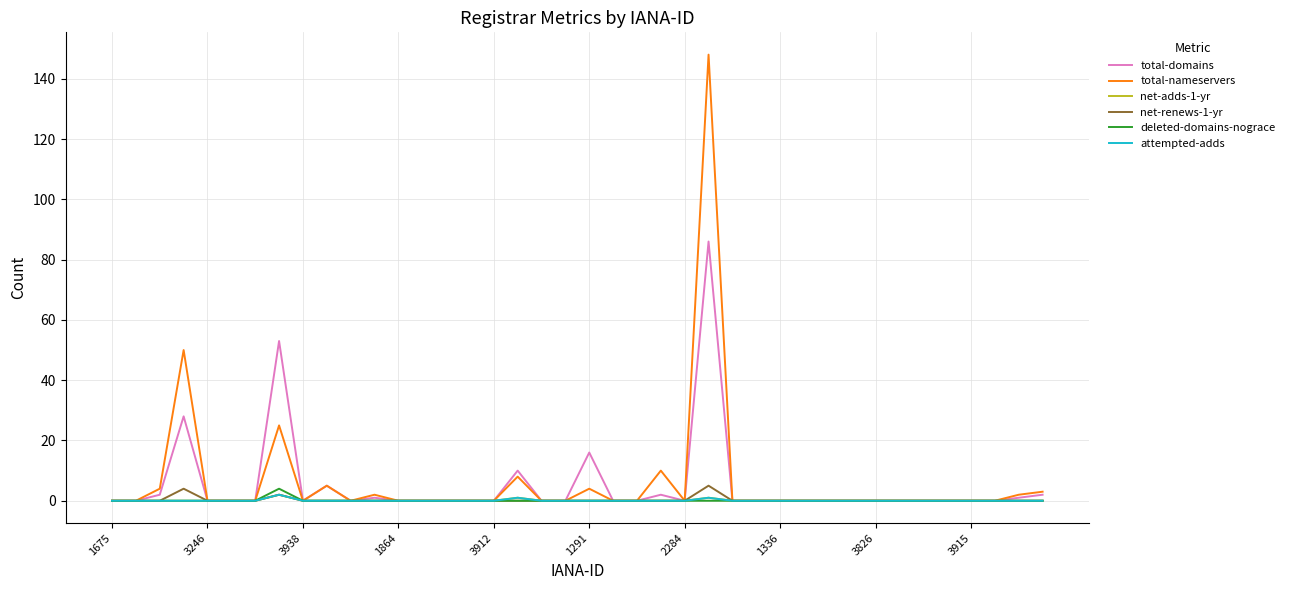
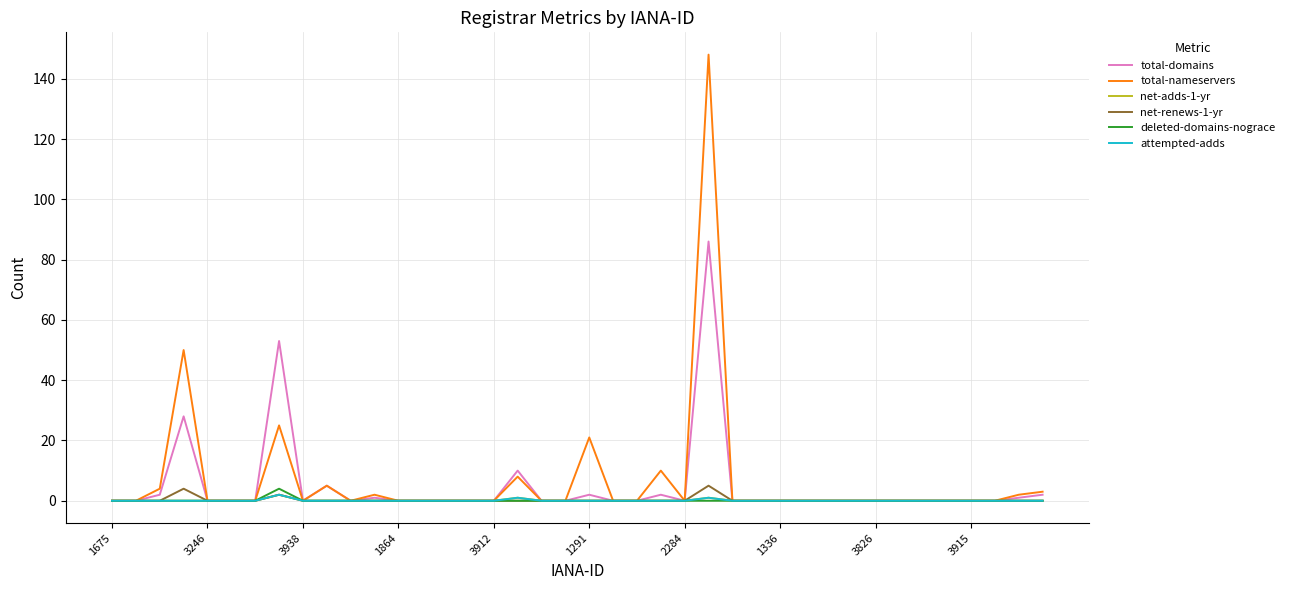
total-domains, 1291: 16 -> 2
total-nameservers, 1291: 4 -> 21
